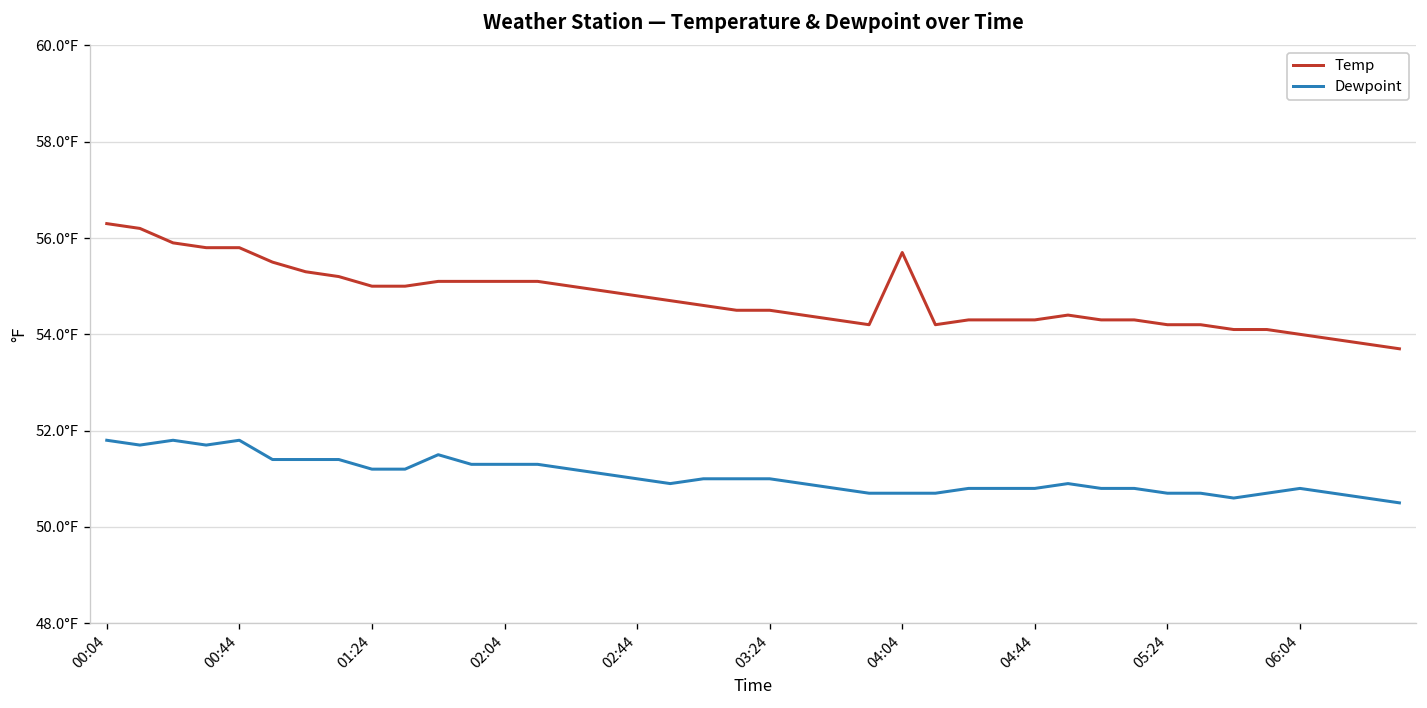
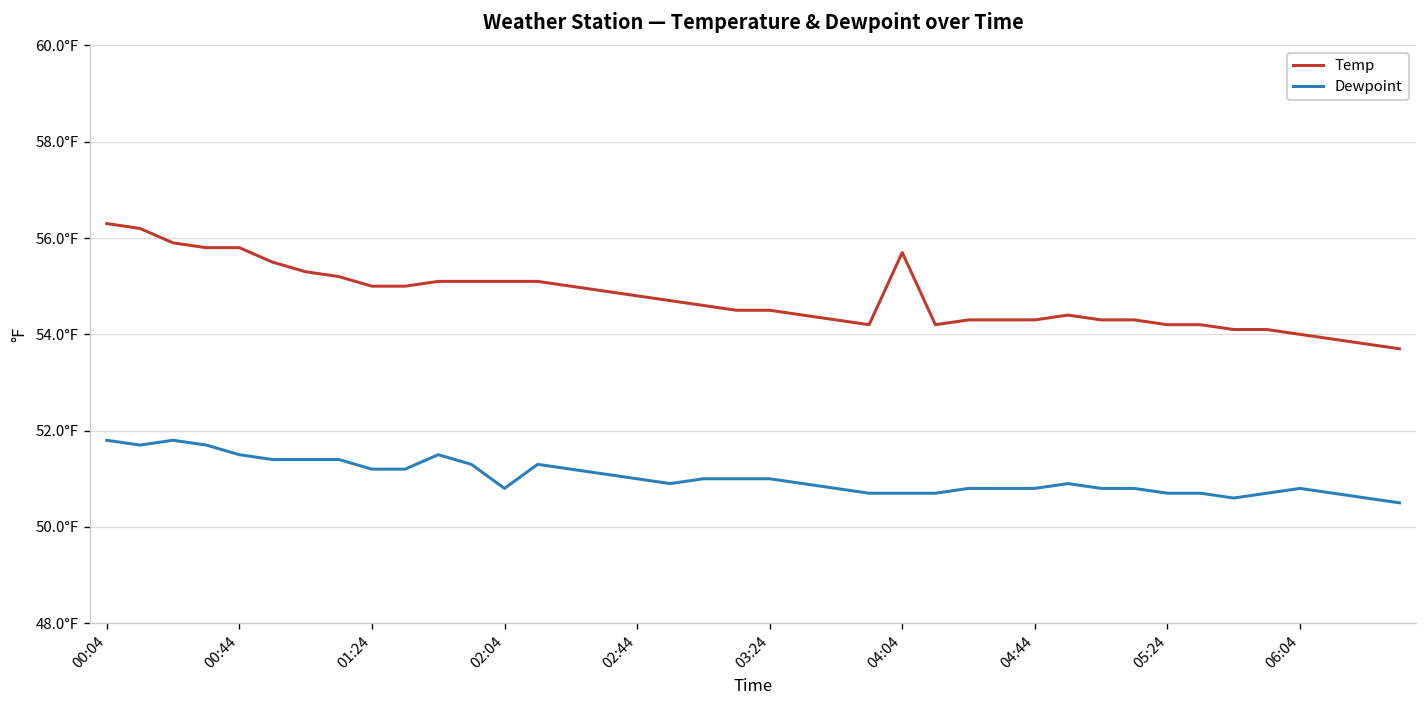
Dewpoint, 00:44: 51.8°F -> 51.5°F
Dewpoint, 02:04: 51.3°F -> 50.8°F
